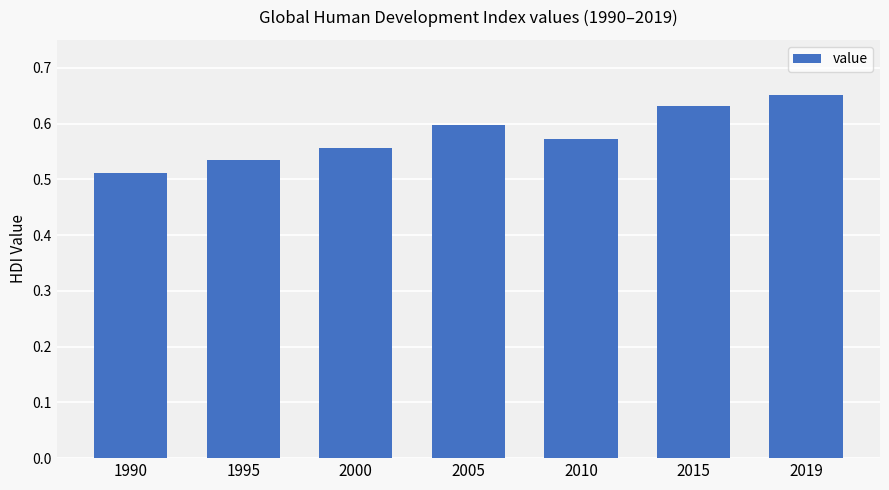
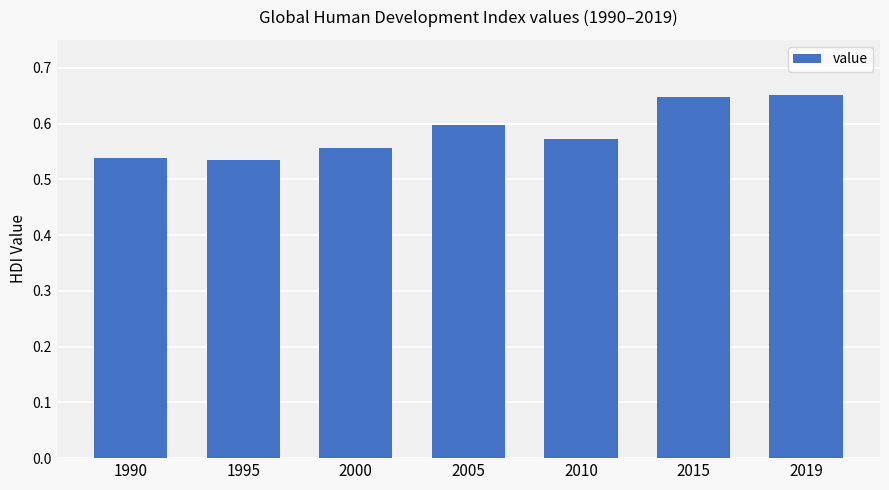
1990: 0.51 -> 0.54
2015: 0.63 -> 0.65
